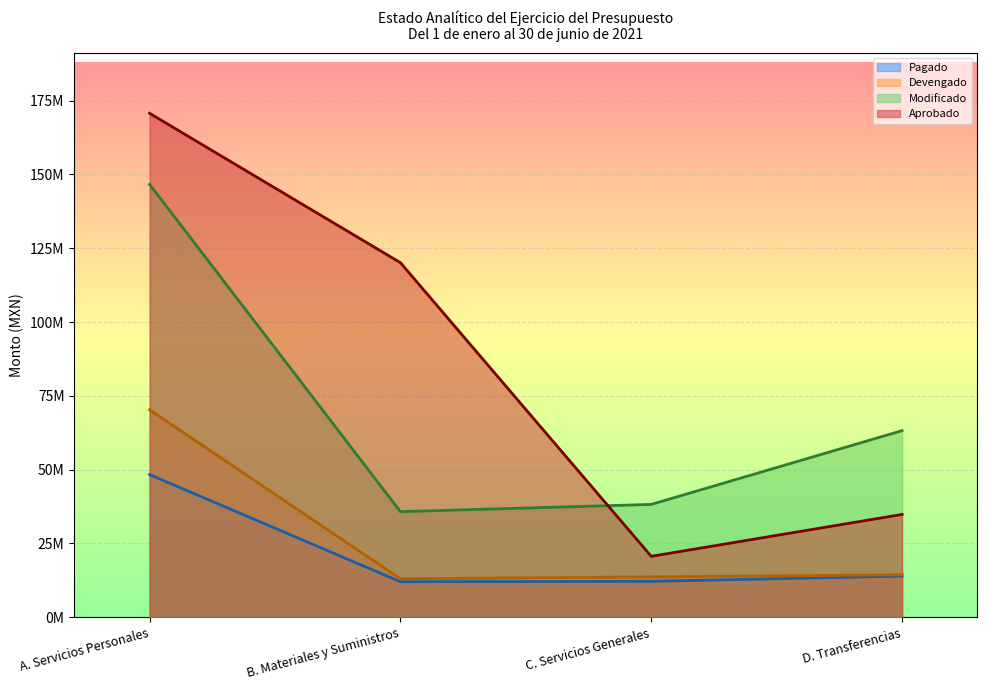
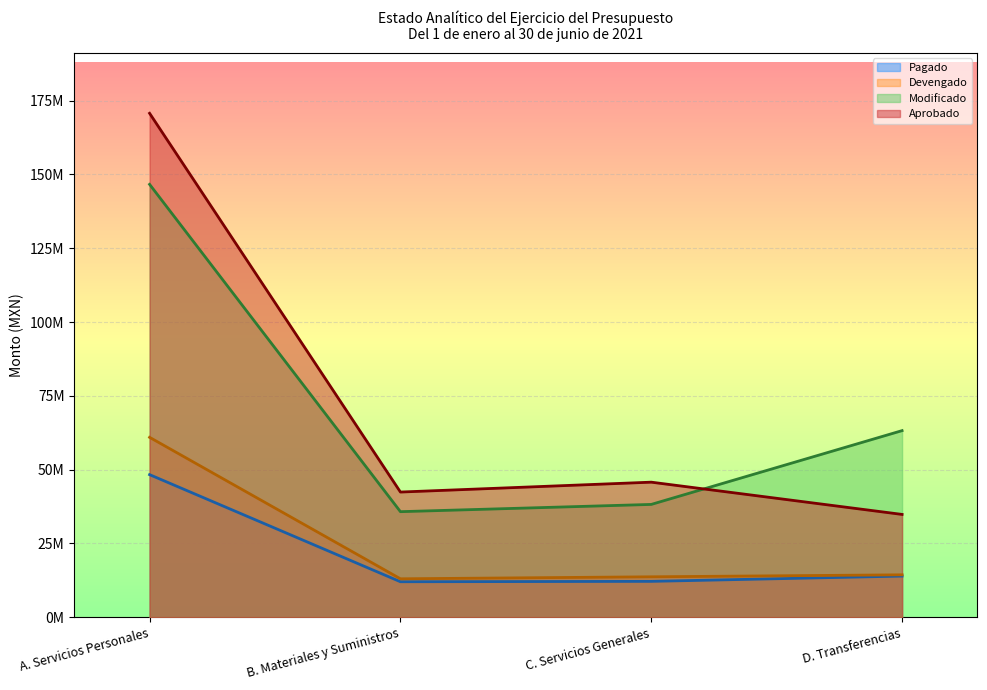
Devengado, A. Servicios Personales: 70000000 -> 61000000
Aprobado, B. Materiales y Suministros: 120000000 -> 42000000
Aprobado, C. Servicios Generales: 21000000 -> 46000000
